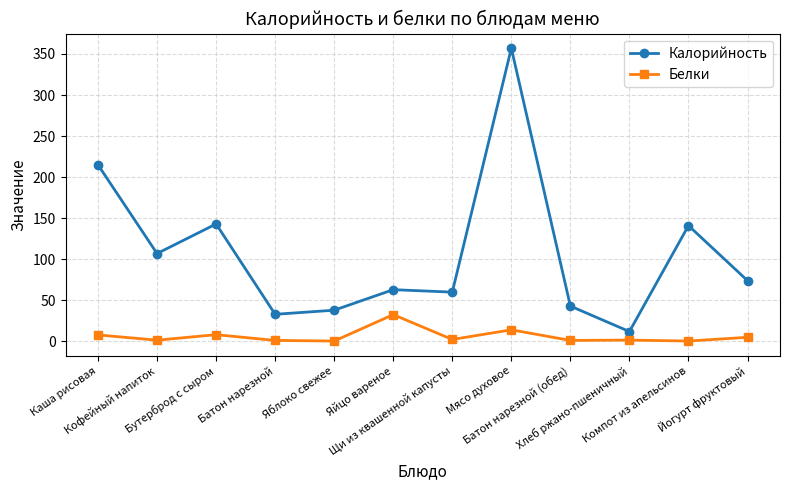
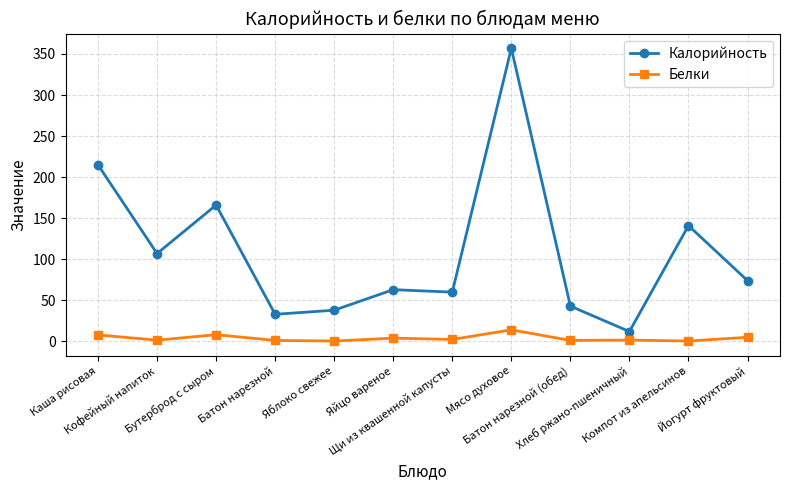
Калорийность, Бутерброд с сыром: 140 -> 170
Белки, Яйцо вареное: 30 -> 0
